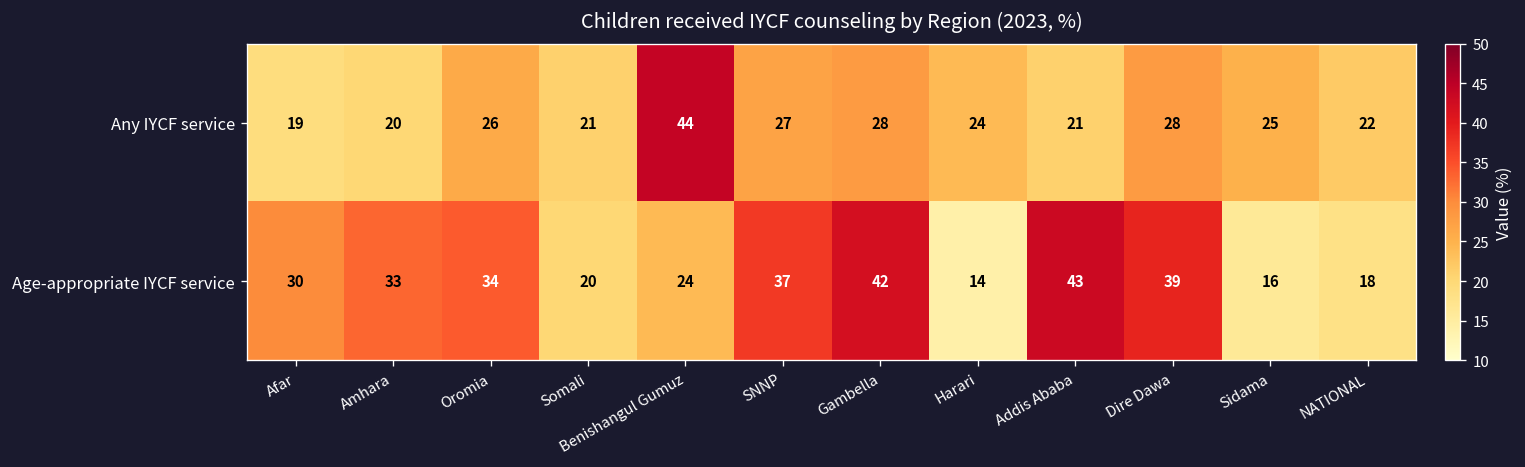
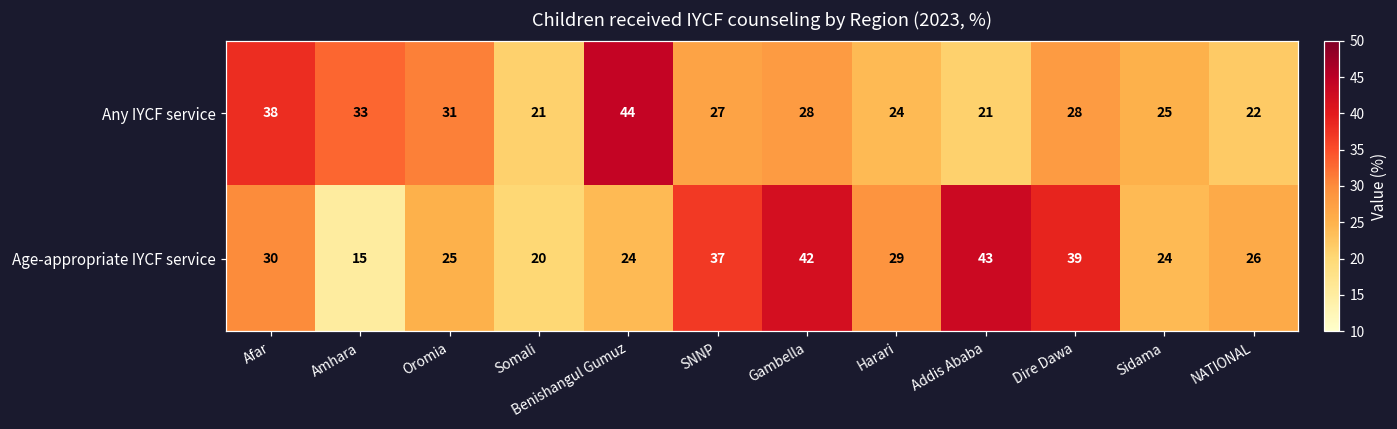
Any IYCF service, Afar: 19 -> 38
Any IYCF service, Amhara: 20 -> 33
Any IYCF service, Oromia: 26 -> 31
Age-appropriate IYCF service, Amhara: 33 -> 15
Age-appropriate IYCF service, Oromia: 34 -> 25
Age-appropriate IYCF service, Harari: 14 -> 29
Age-appropriate IYCF service, Sidama: 16 -> 24
Age-appropriate IYCF service, NATIONAL: 18 -> 26
